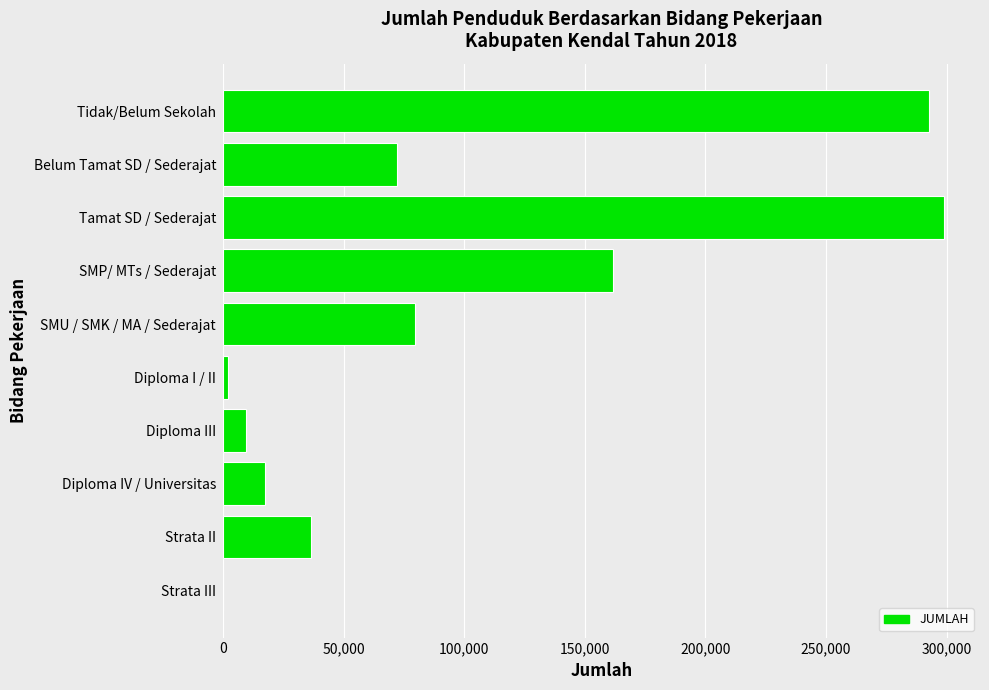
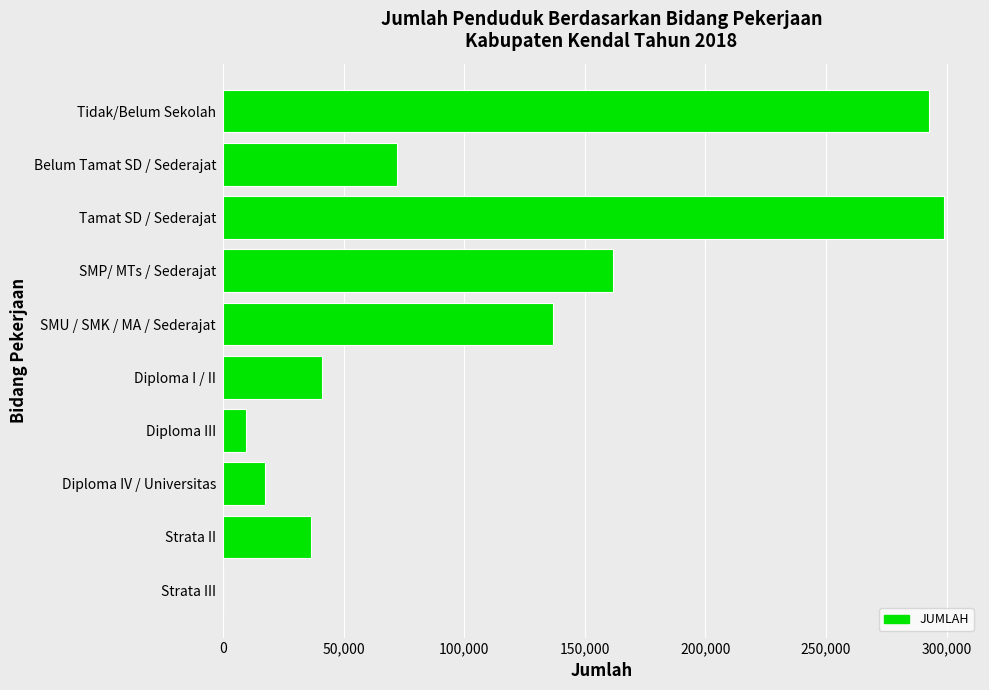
SMU / SMK / MA / Sederajat: 80,000 -> 137,000
Diploma I / II: 2,000 -> 41,000
